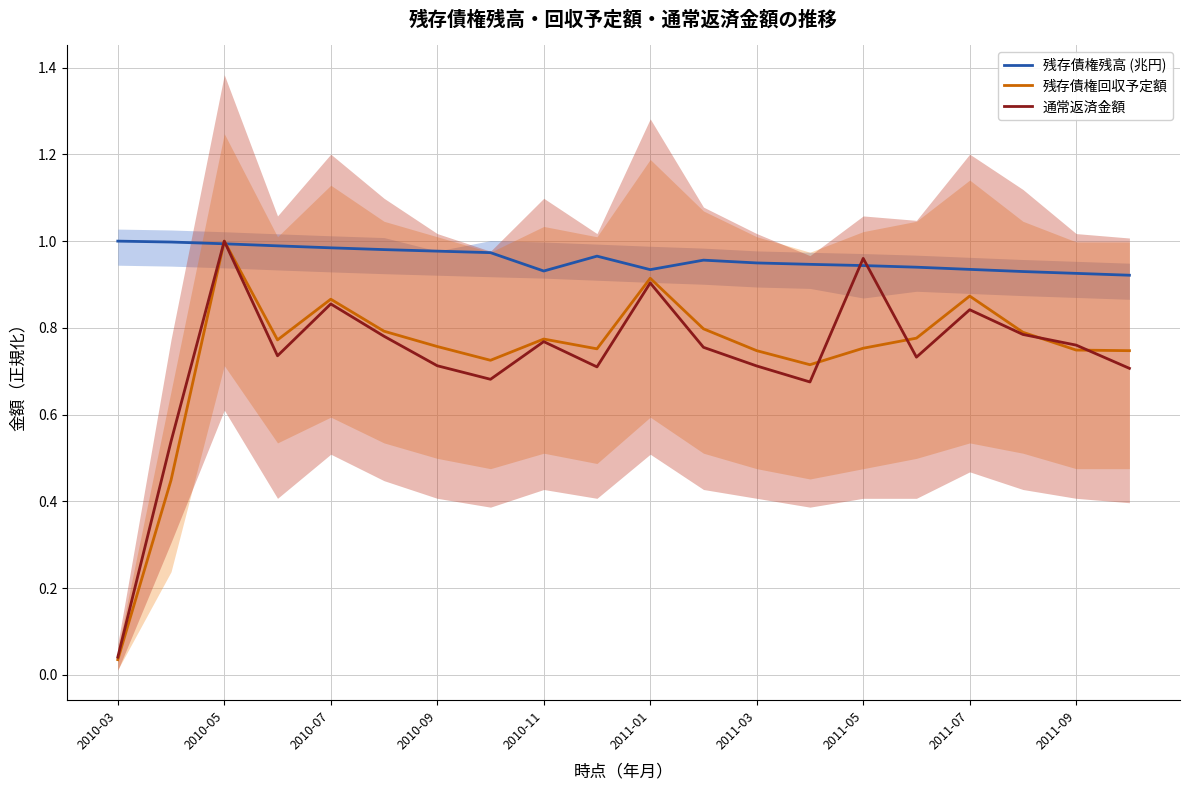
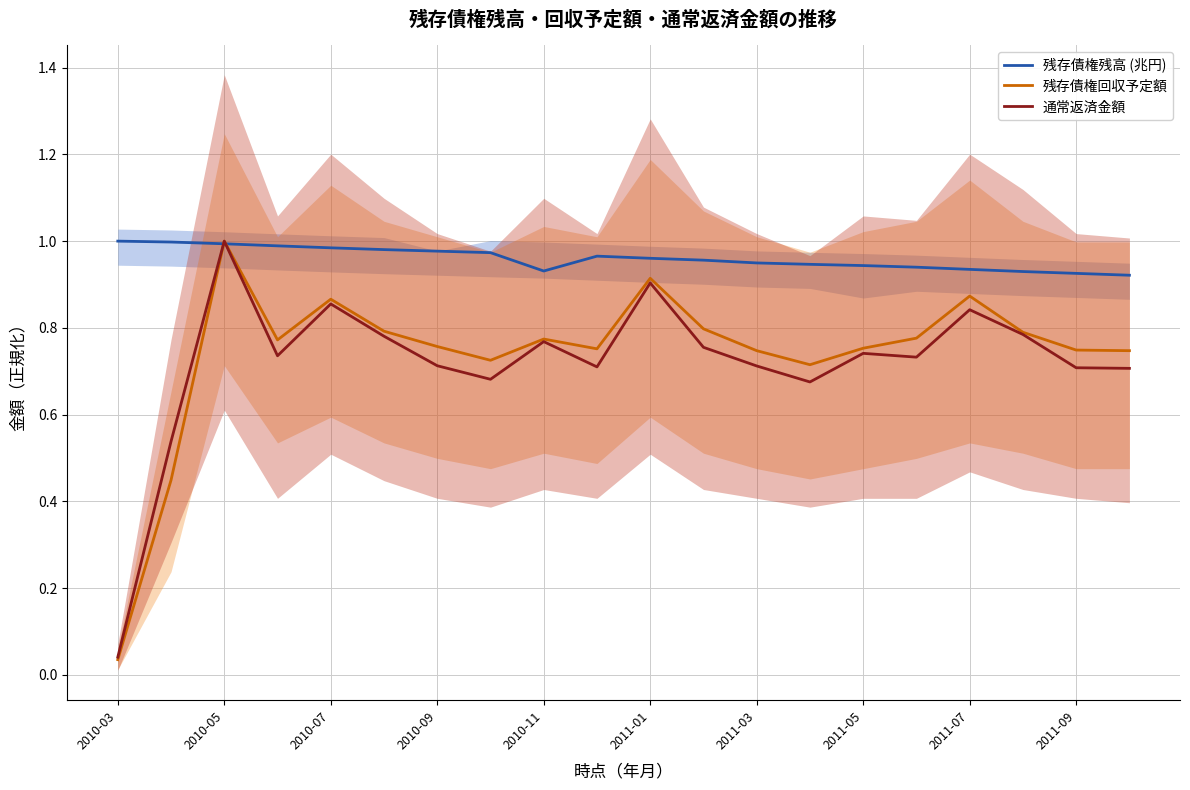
残存債権残高 (兆円), 2011-01: 0.93 -> 0.96
通常返済金額, 2011-05: 0.96 -> 0.74
通常返済金額, 2011-09: 0.76 -> 0.71
